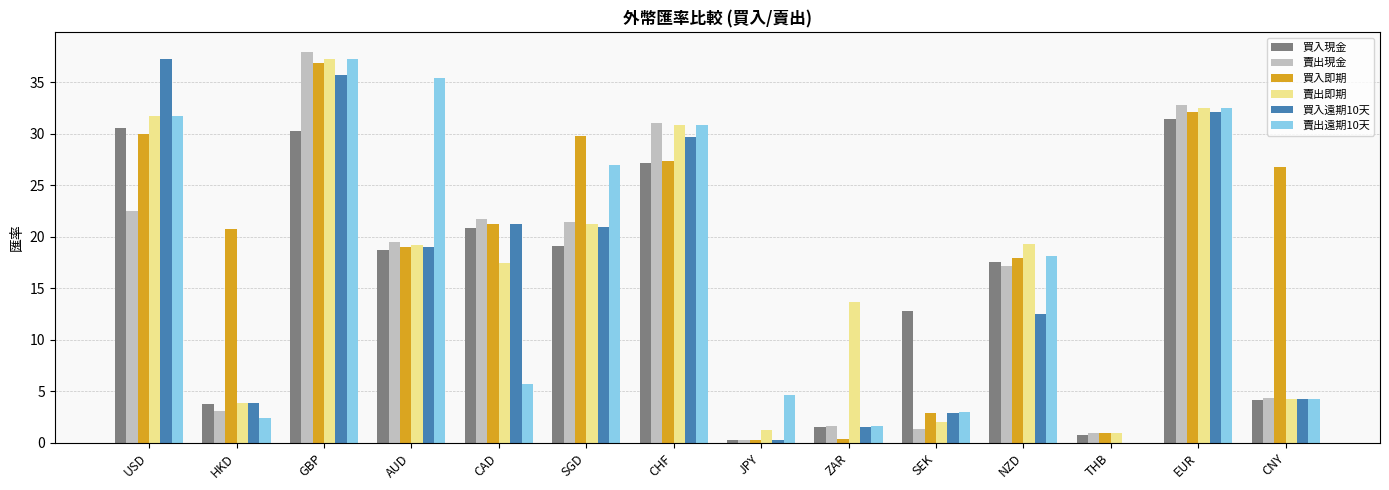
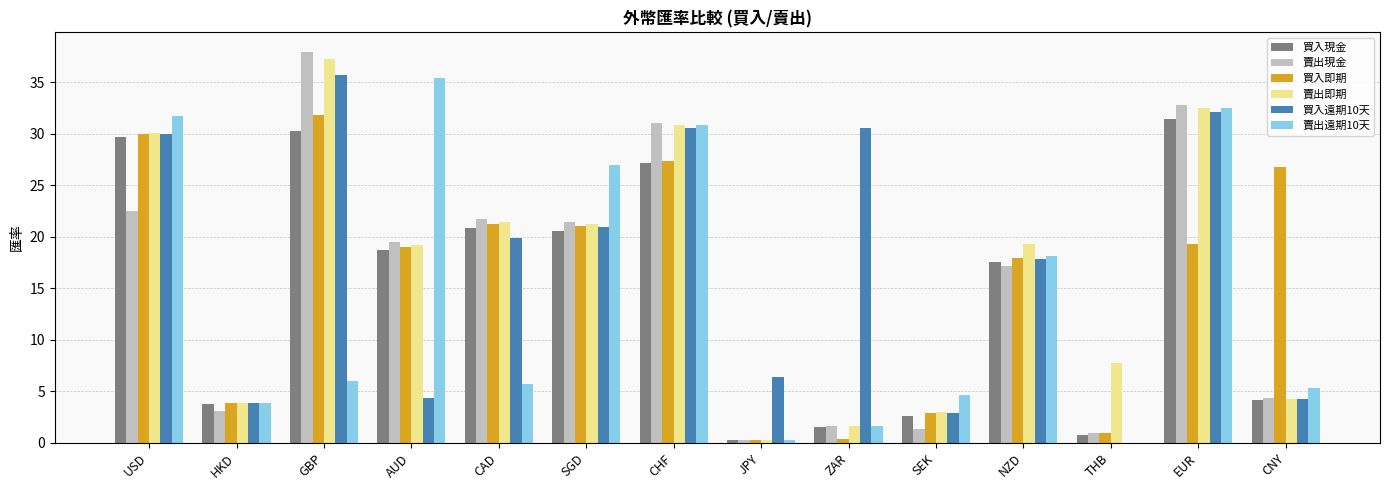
買入現金, USD: 30.5 -> 29.6
賣出即期, USD: 31.7 -> 30.1
買入遠期10天, USD: 37.2 -> 30.0
買入即期, HKD: 20.7 -> 3.8
賣出遠期10天, HKD: 2.4 -> 3.9
買入即期, GBP: 36.8 -> 31.8
賣出遠期10天, GBP: 37.2 -> 6.0
買入遠期10天, AUD: 19.0 -> 4.3
賣出即期, CAD: 17.4 -> 21.4
買入遠期10天, CAD: 21.2 -> 19.8
買入現金, SGD: 19.1 -> 20.5
買入即期, SGD: 29.8 -> 21.0
買入遠期10天, CHF: 29.7 -> 30.5
賣出即期, JPY: 1.2 -> 0.3
買入遠期10天, JPY: 0.3 -> 6.4
賣出遠期10天, JPY: 4.6 -> 0.3
賣出即期, ZAR: 13.6 -> 1.6
買入遠期10天, ZAR: 1.5 -> 30.5
買入現金, SEK: 12.7 -> 2.6
賣出即期, SEK: 2.0 -> 3.0
賣出遠期10天, SEK: 3.0 -> 4.6
買入遠期10天, NZD: 12.5 -> 17.9
賣出即期, THB: 1.0 -> 7.7
買入即期, EUR: 32.1 -> 19.3
賣出遠期10天, CNY: 4.3 -> 5.3
